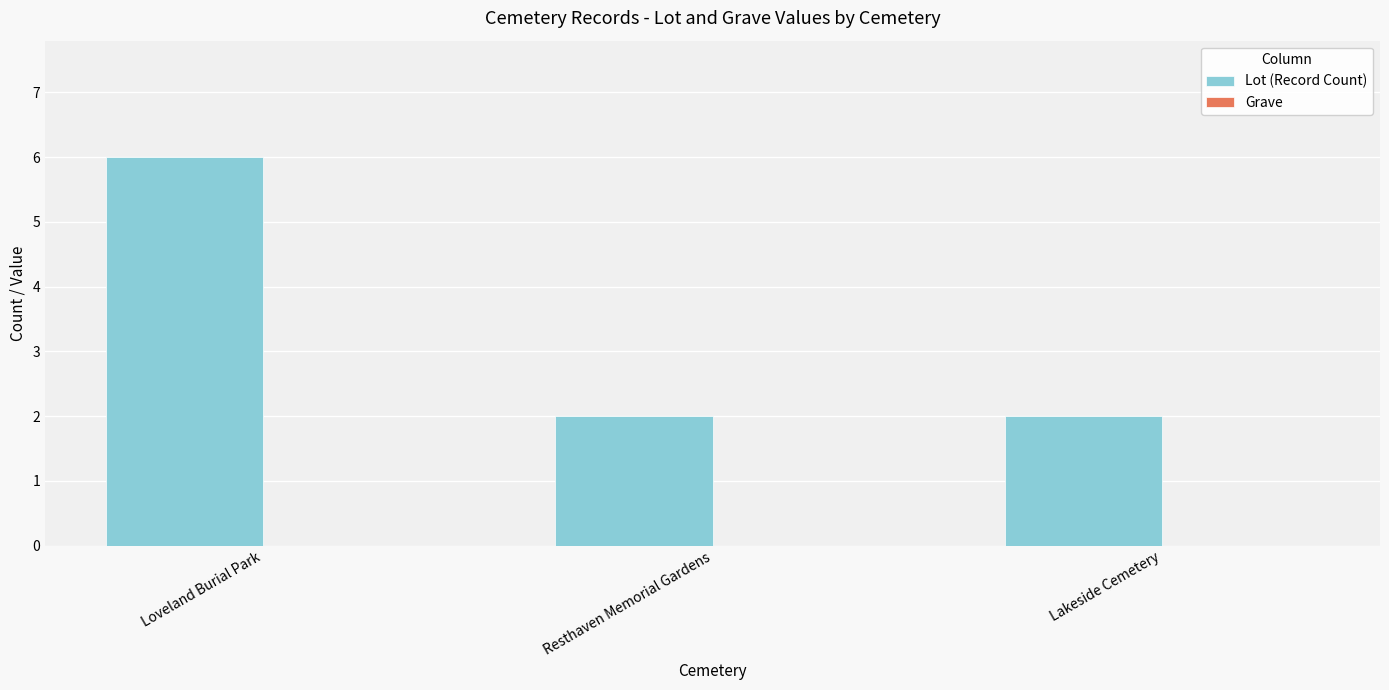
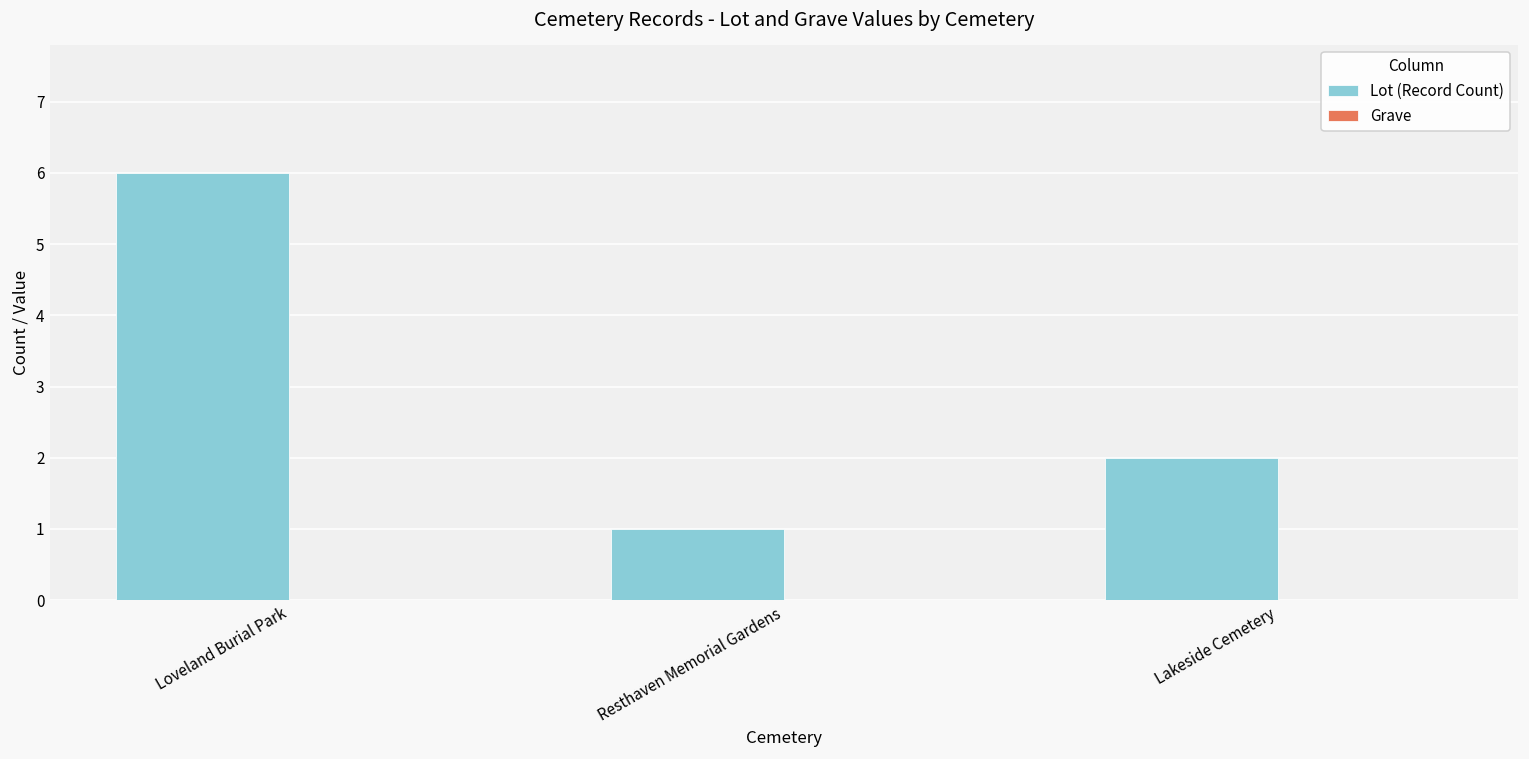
Lot (Record Count), Resthaven Memorial Gardens: 2 -> 1
